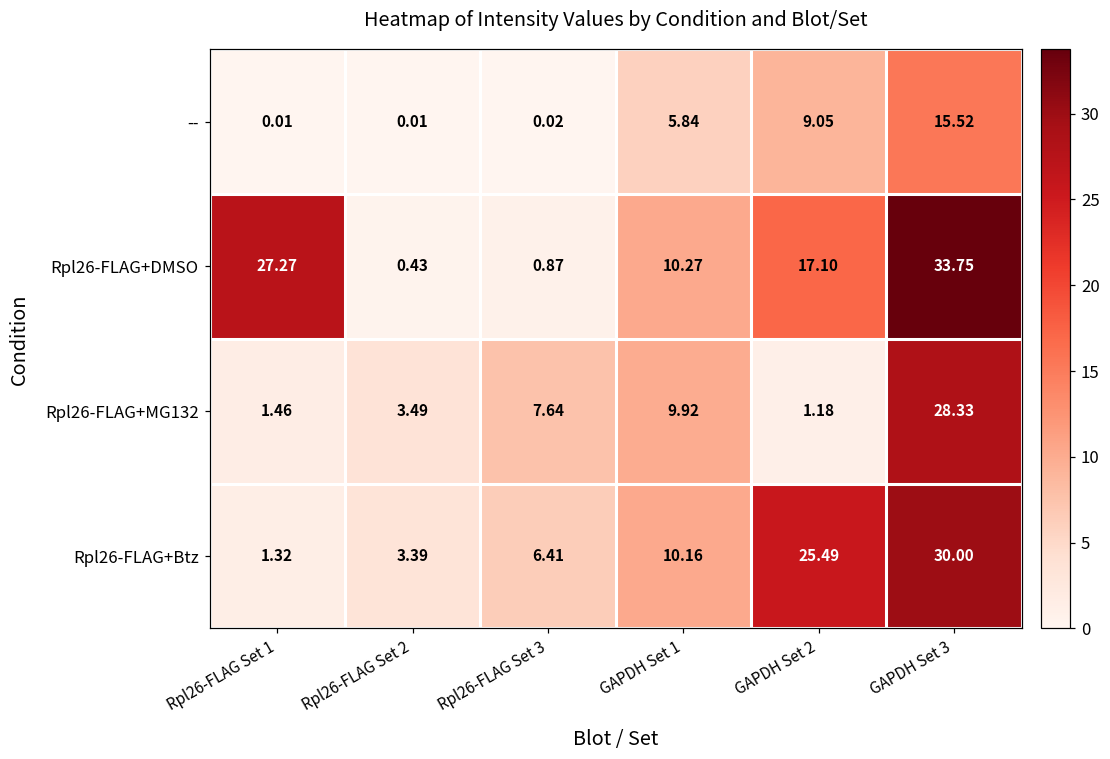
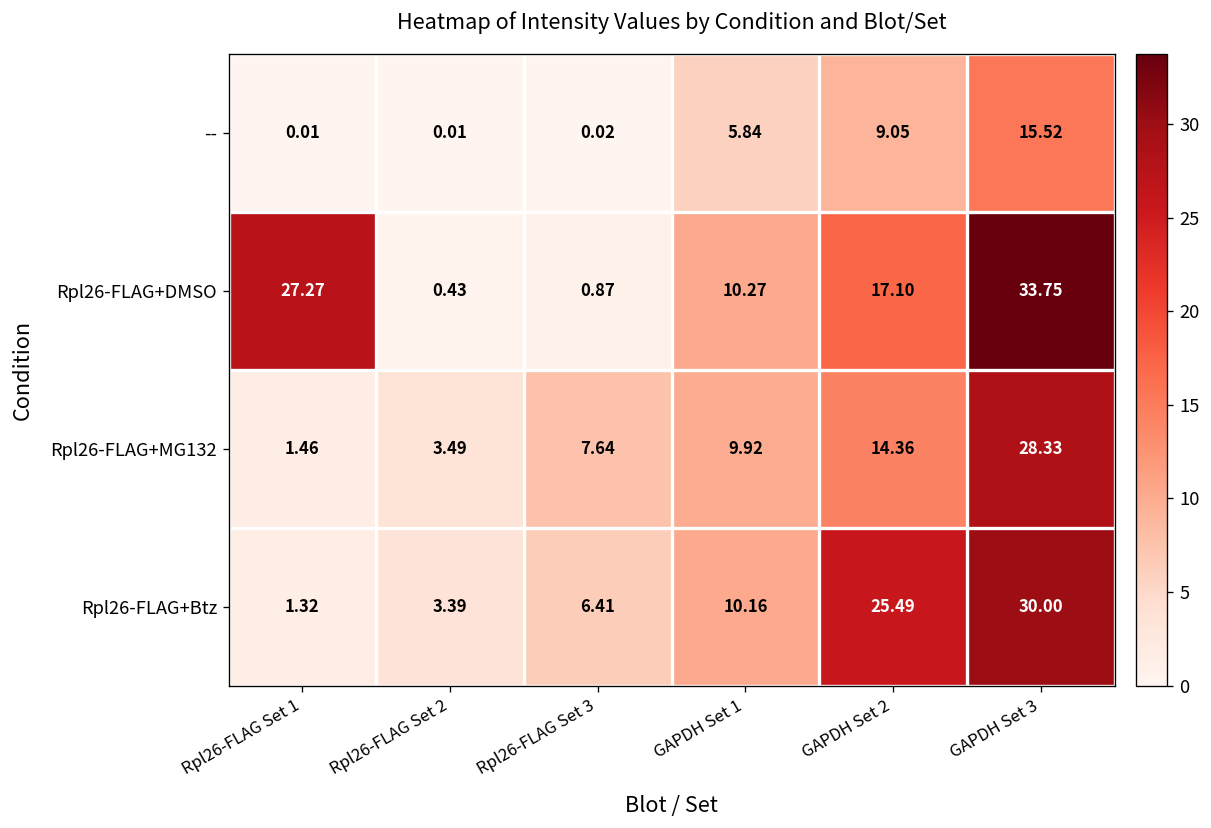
Rpl26-FLAG+MG132, GAPDH Set 2: 1.18 -> 14.36
